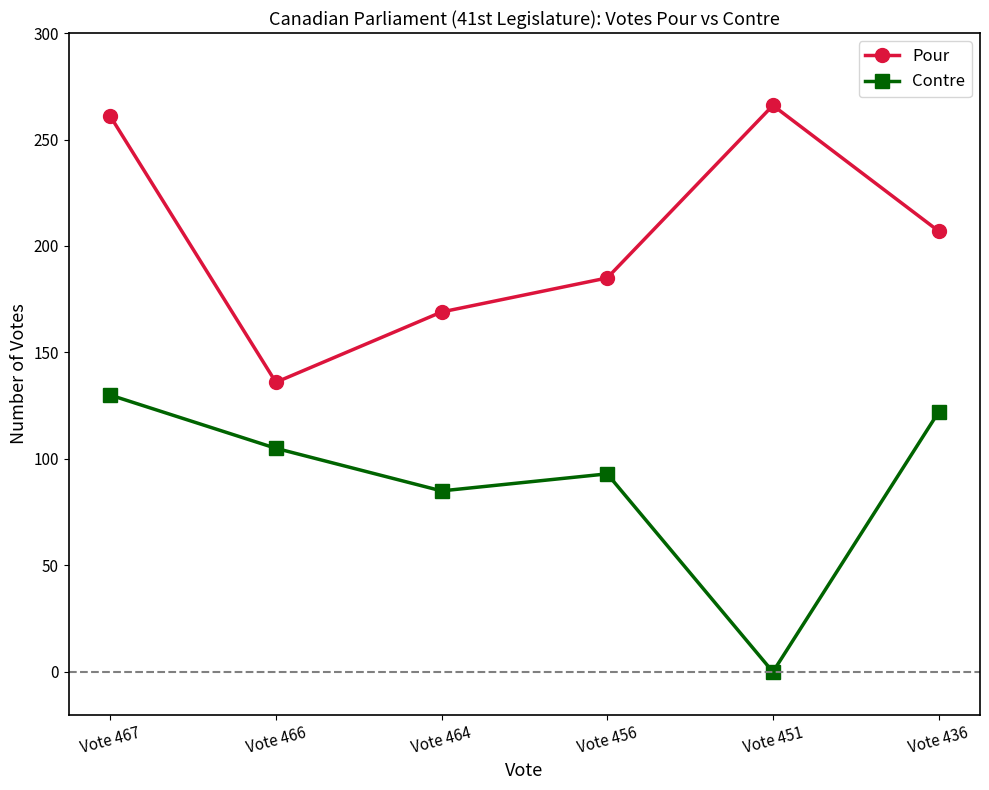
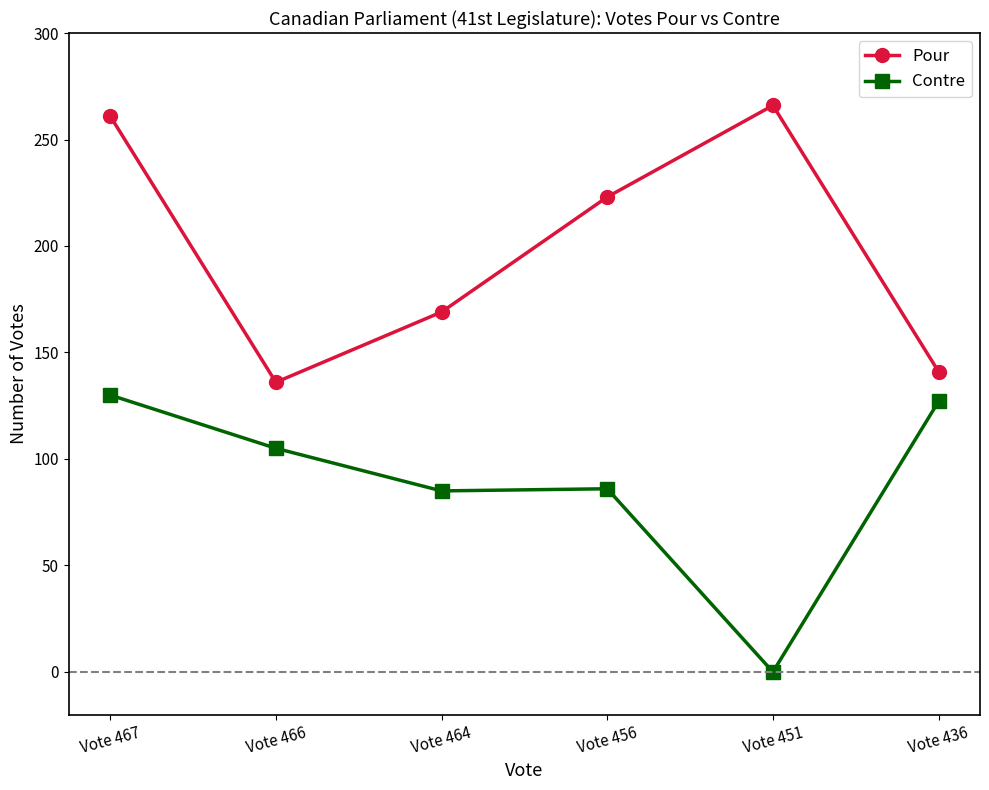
Pour, Vote 456: 185 -> 223
Contre, Vote 456: 93 -> 86
Pour, Vote 436: 207 -> 141
Contre, Vote 436: 122 -> 127
